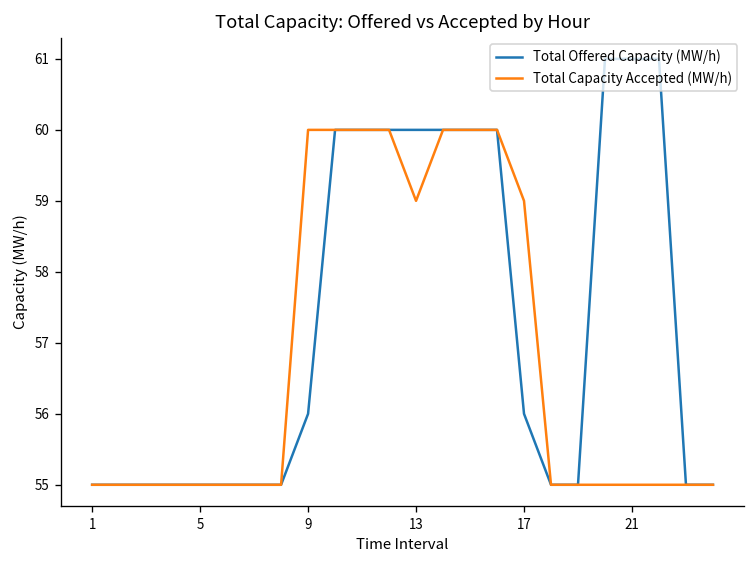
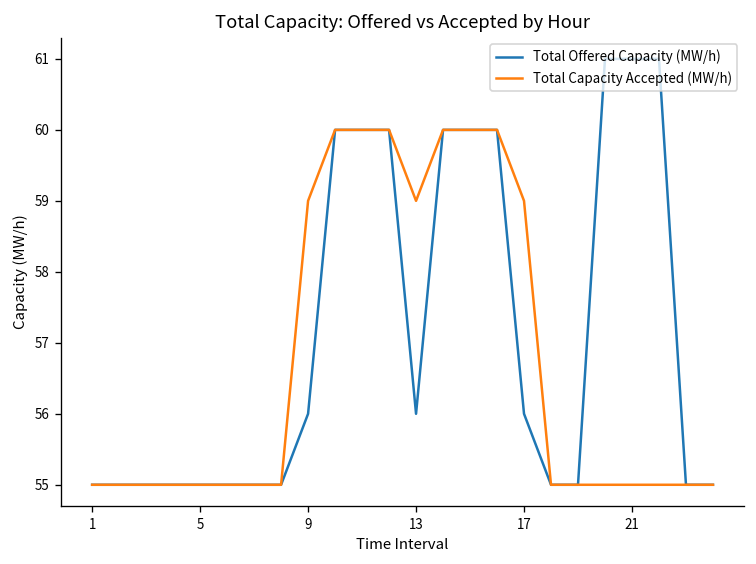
Total Capacity Accepted (MW/h), 9: 60 -> 59
Total Offered Capacity (MW/h), 13: 60 -> 56
